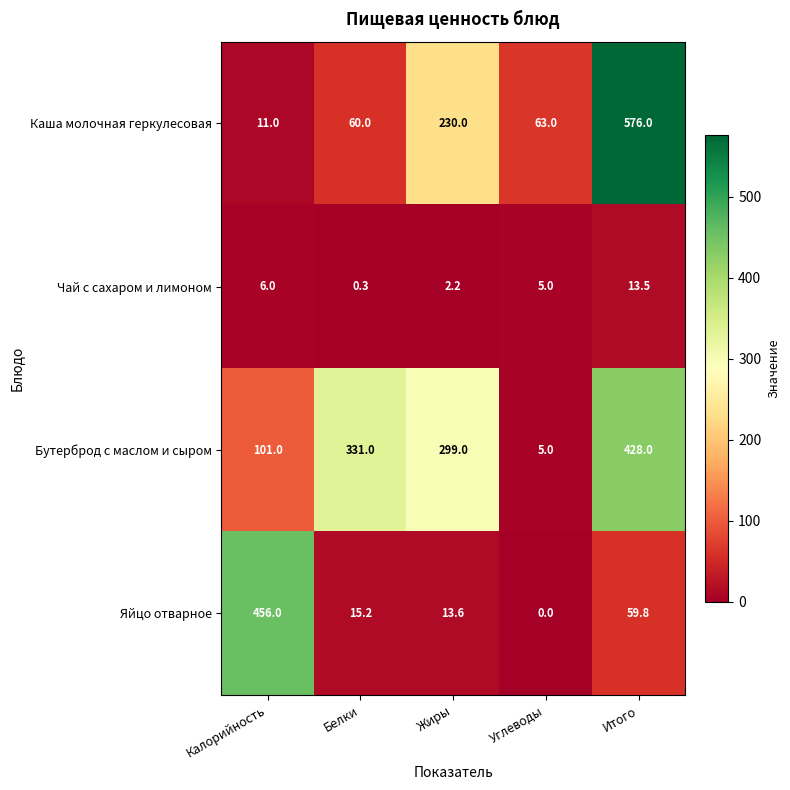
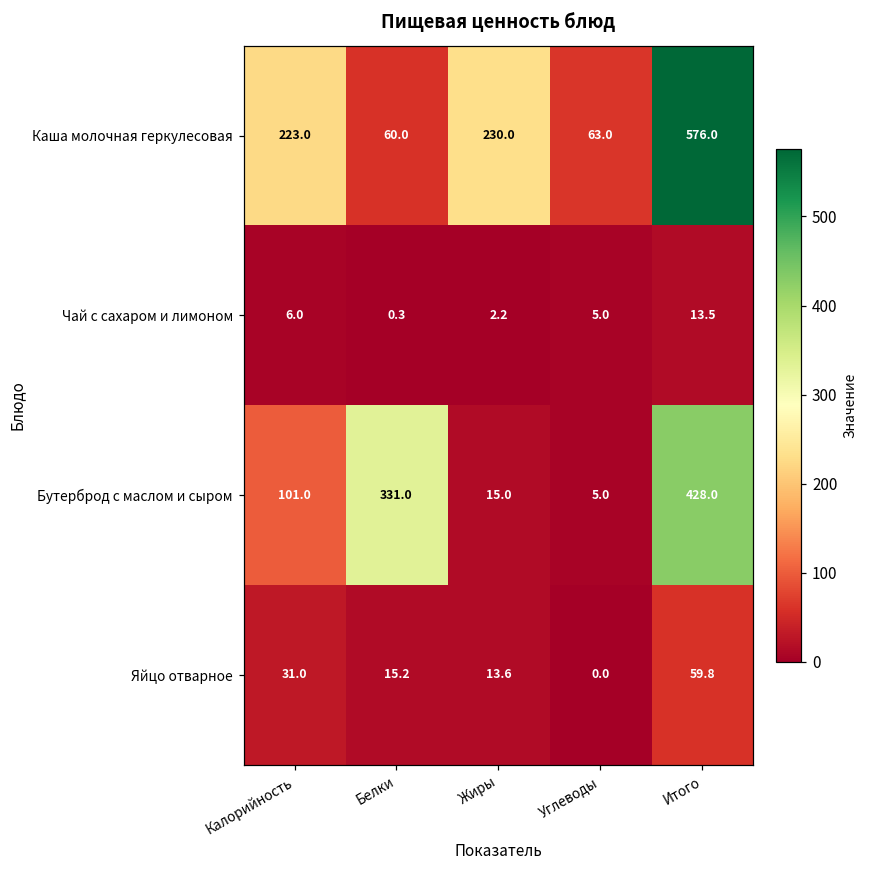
Каша молочная геркулесовая, Калорийность: 11.0 -> 223.0
Бутерброд с маслом и сыром, Жиры: 299.0 -> 15.0
Яйцо отварное, Калорийность: 456.0 -> 31.0
